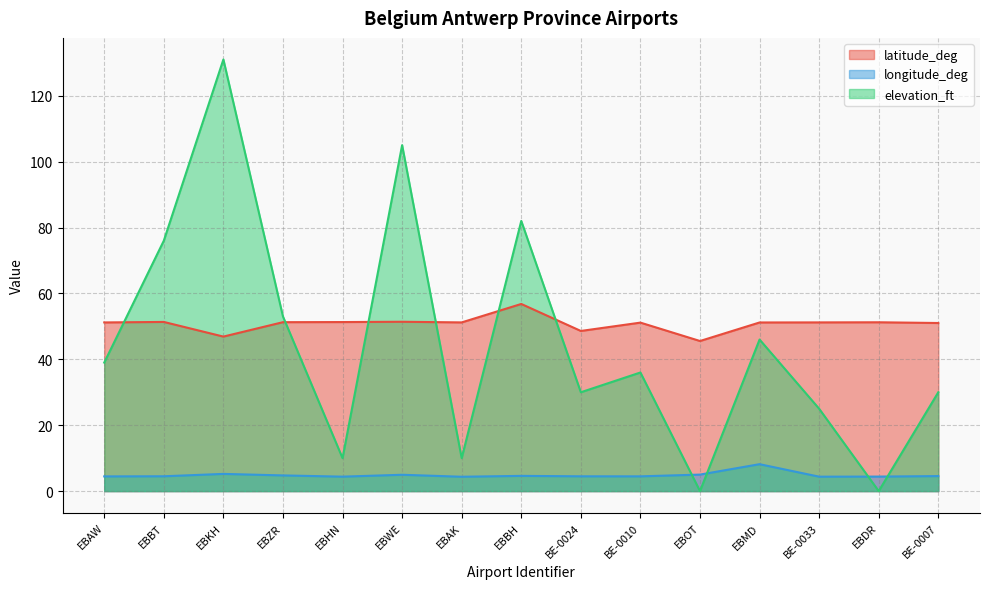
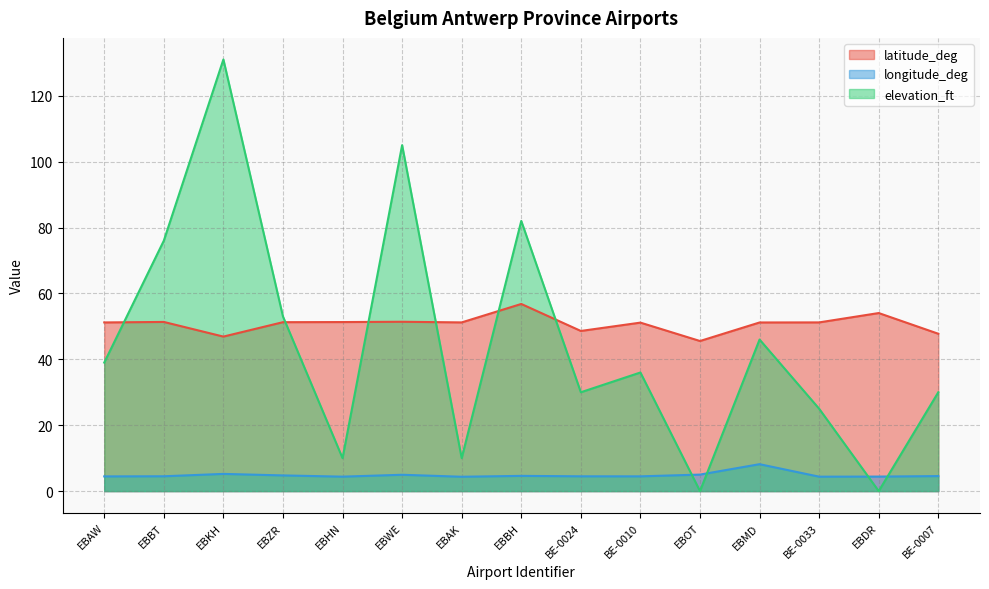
latitude_deg, EBDR: 51 -> 54
latitude_deg, BE-0007: 51 -> 48
